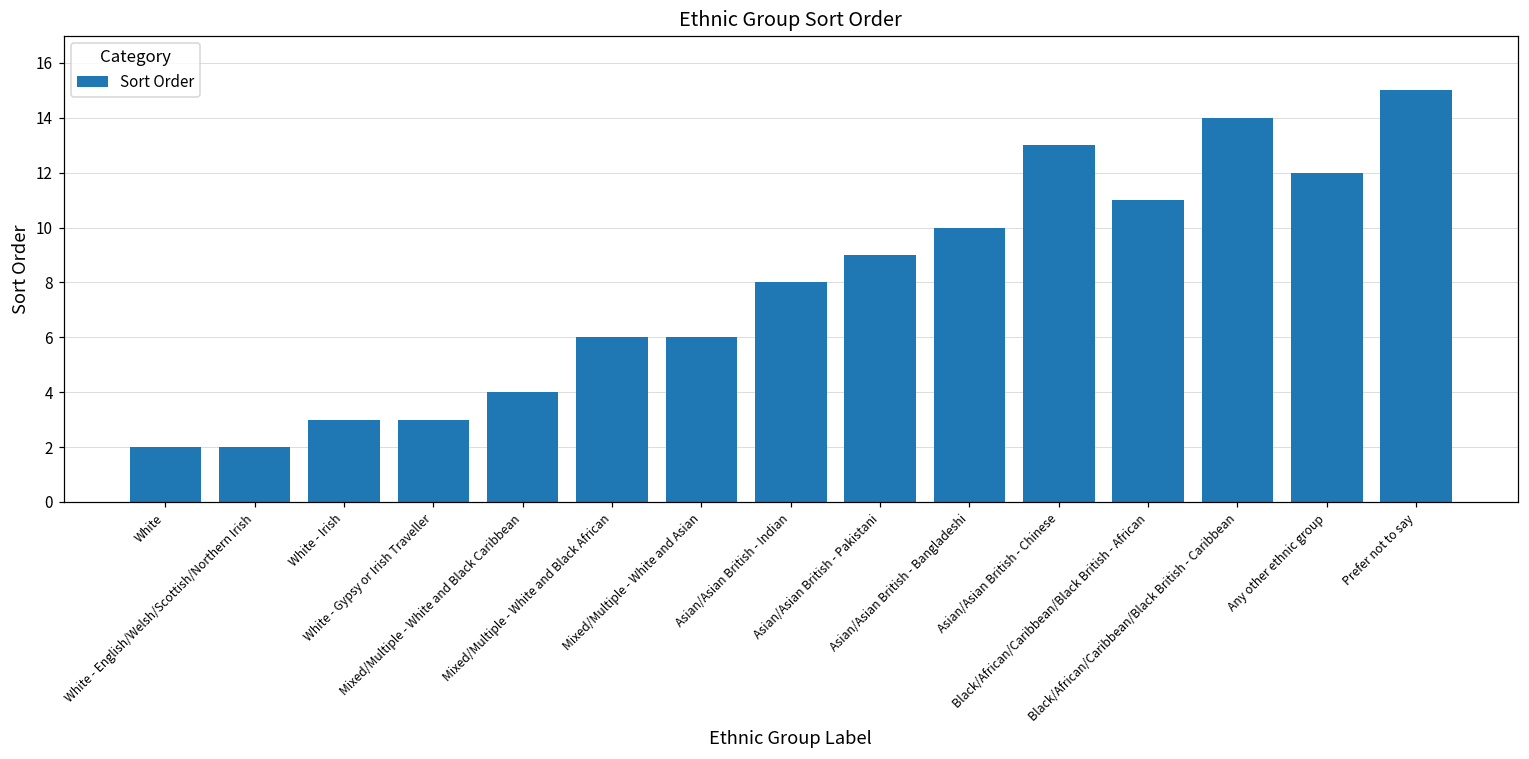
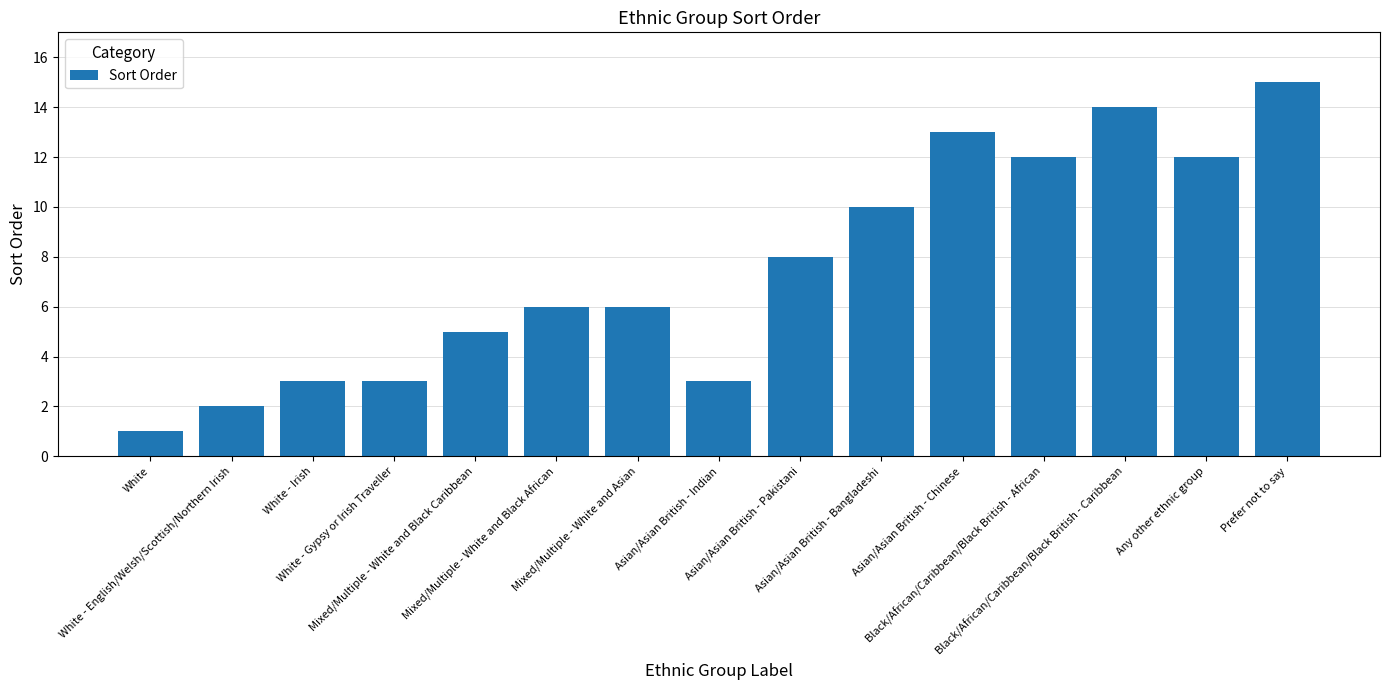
White: 2 -> 1
Mixed/Multiple - White and Black Caribbean: 4 -> 5
Asian/Asian British - Indian: 8 -> 3
Asian/Asian British - Pakistani: 9 -> 8
Black/African/Caribbean/Black British - African: 11 -> 12
